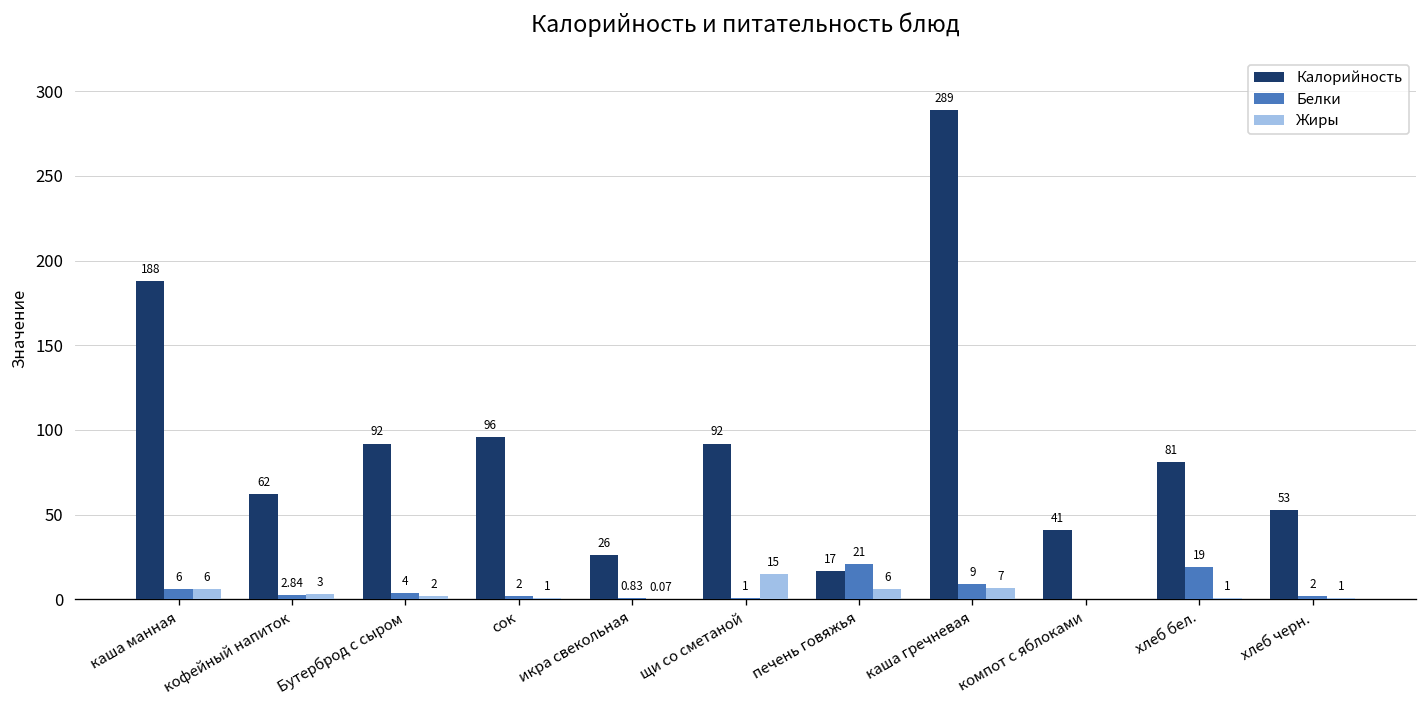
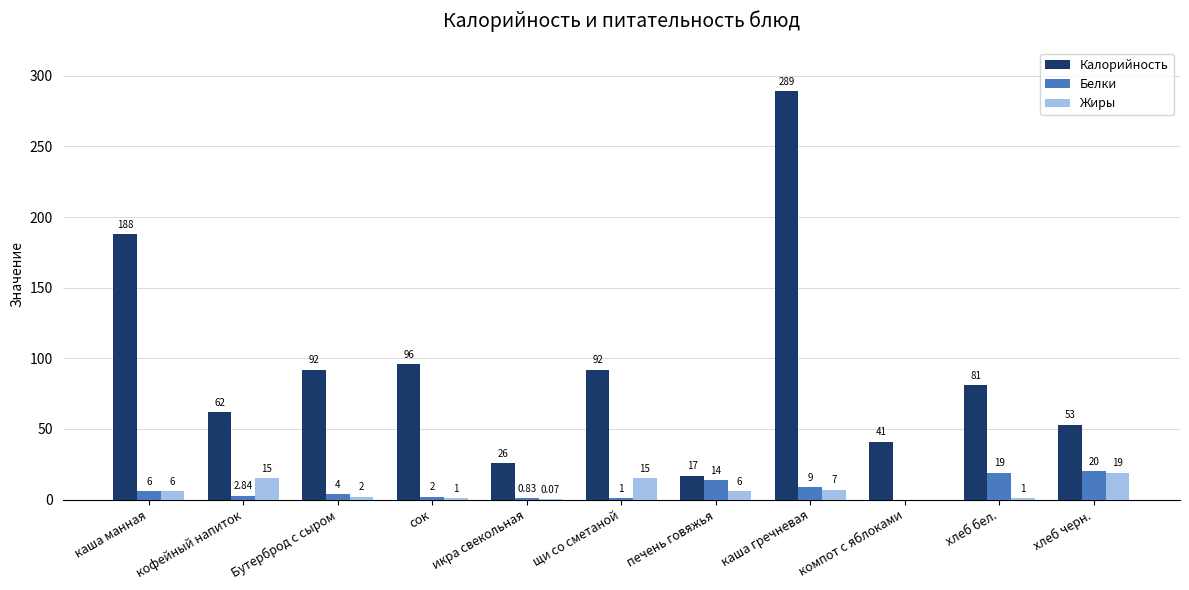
Жиры, кофейный напиток: 3 -> 15
Белки, печень говяжья: 21 -> 14
Белки, хлеб черн.: 2 -> 20
Жиры, хлеб черн.: 1 -> 19
